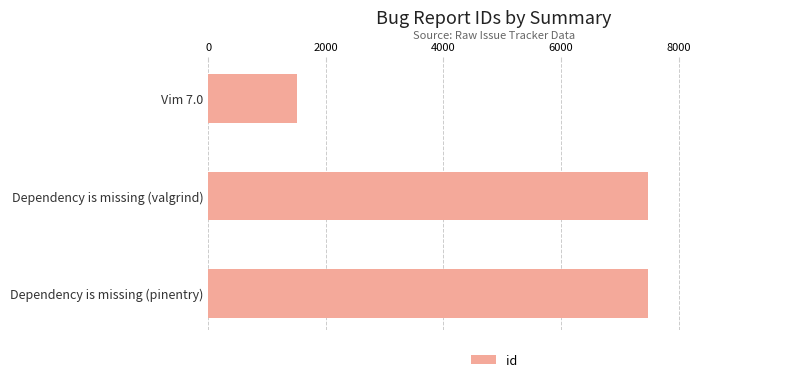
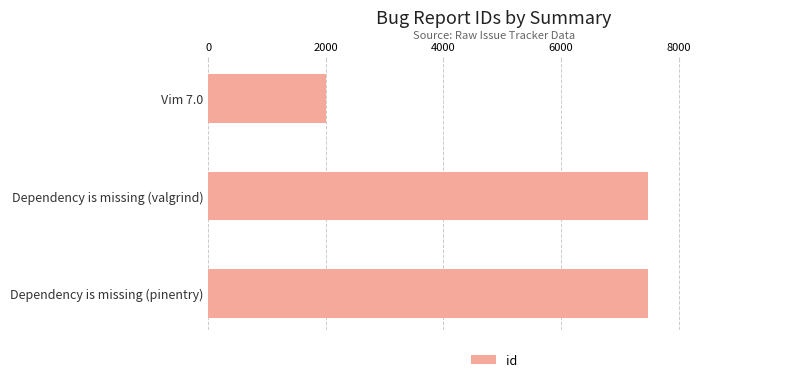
Vim 7.0: 1500 -> 2000
